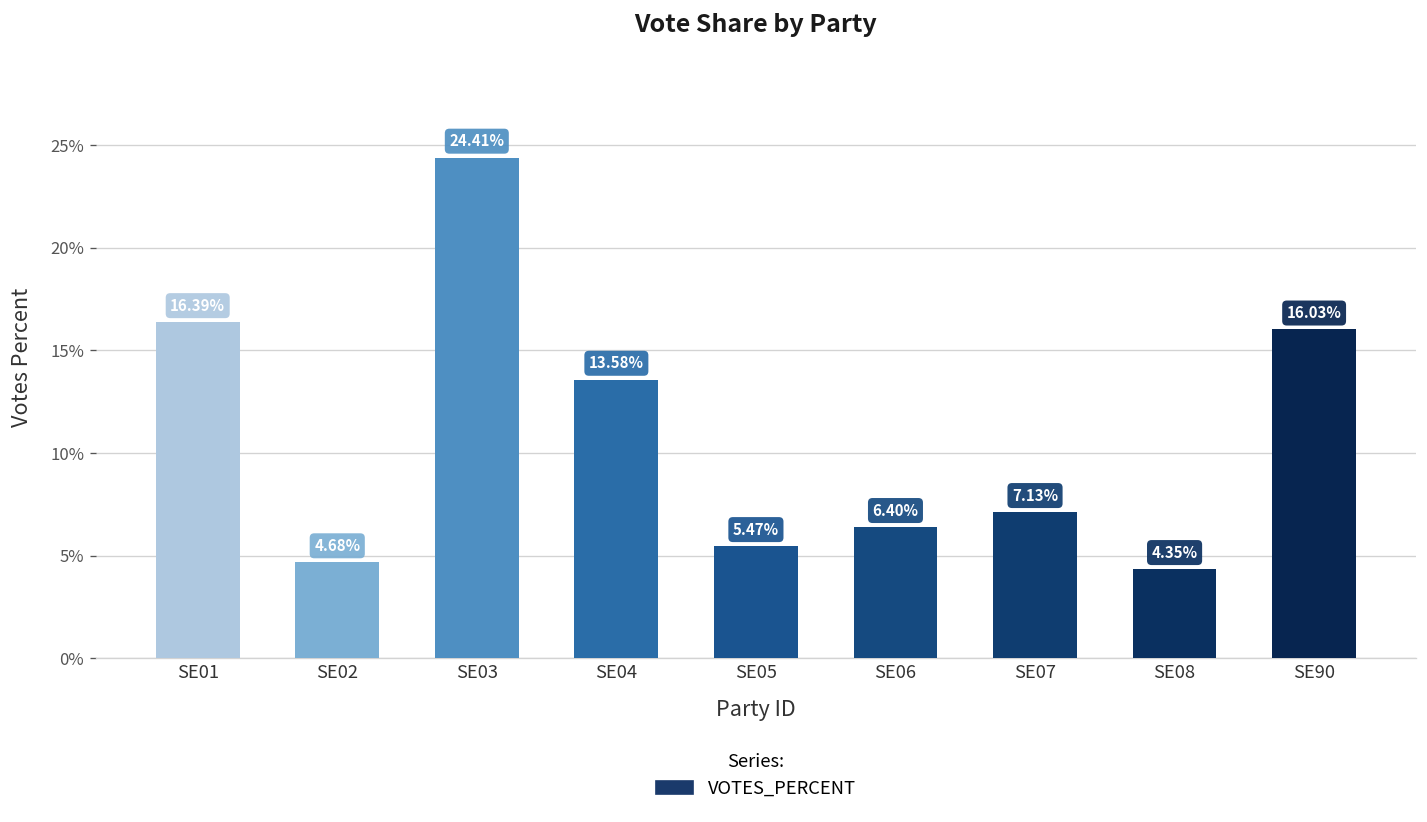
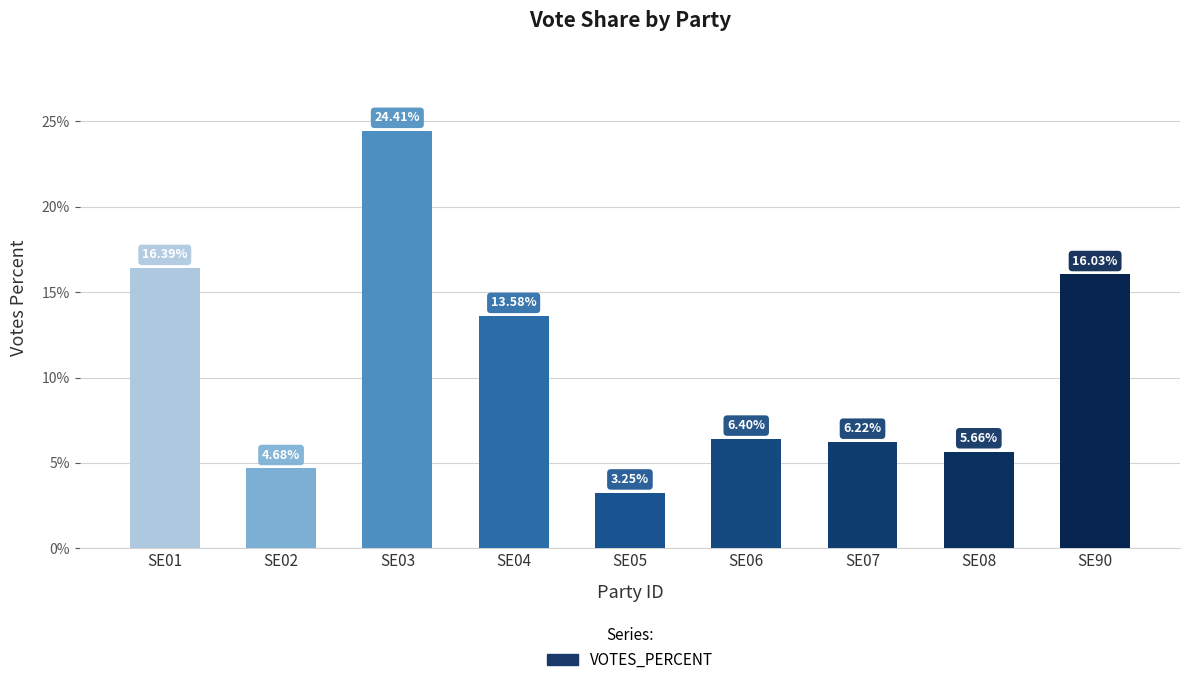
SE05: 5.47% -> 3.25%
SE07: 7.13% -> 6.22%
SE08: 4.35% -> 5.66%
